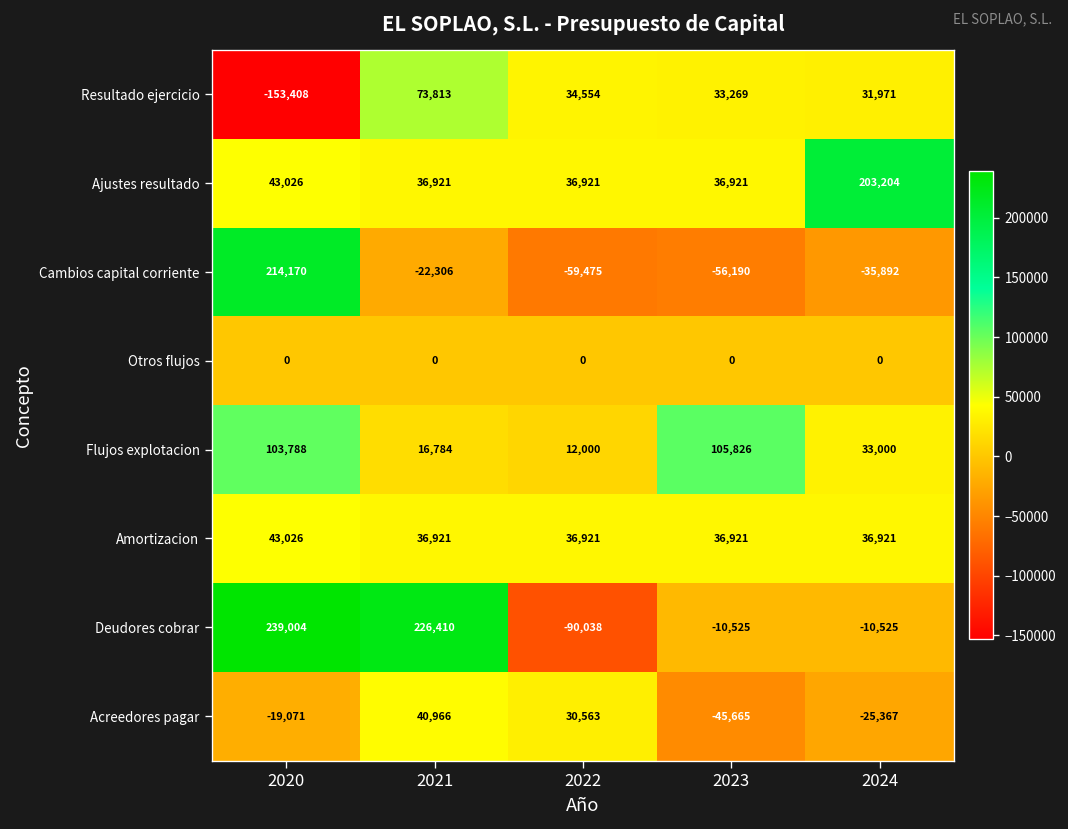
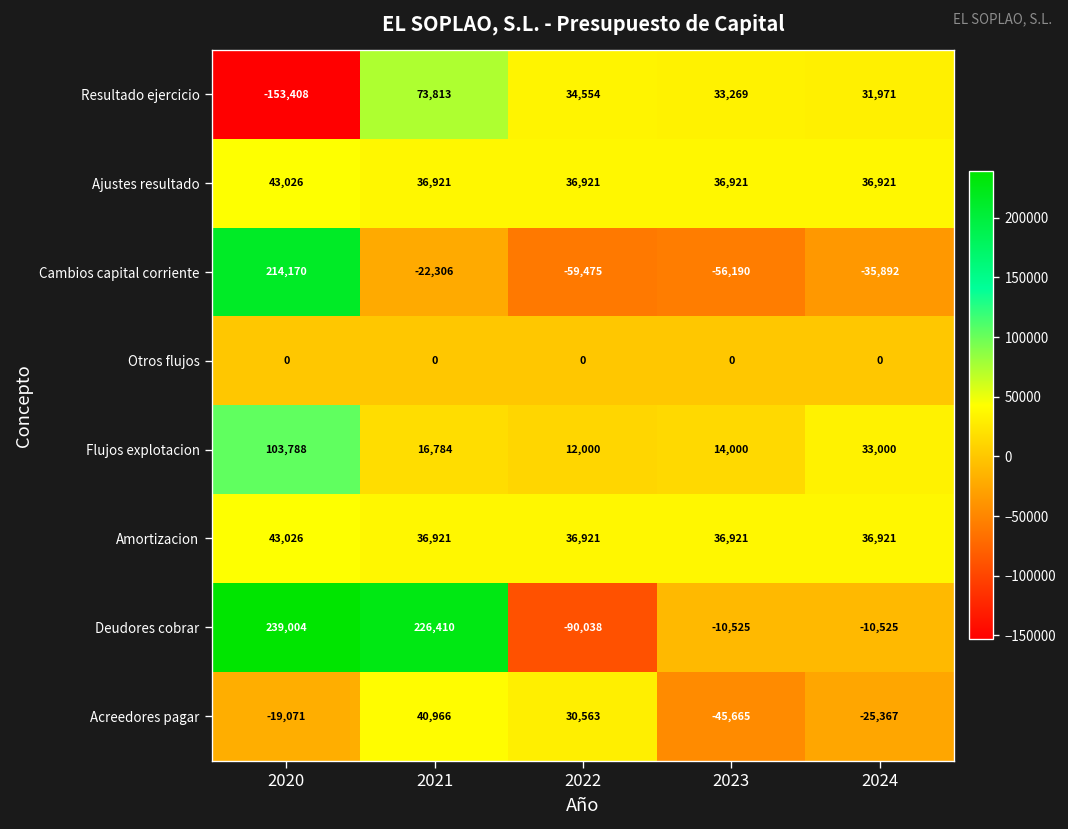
Ajustes resultado, 2024: 203,204 -> 36,921
Flujos explotacion, 2023: 105,826 -> 14,000
